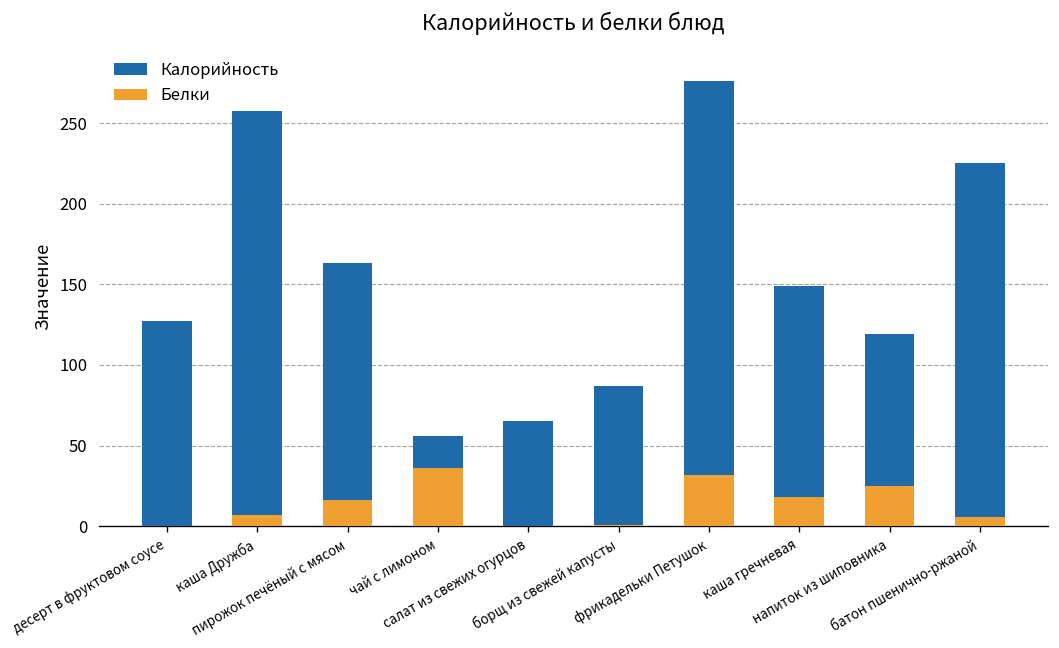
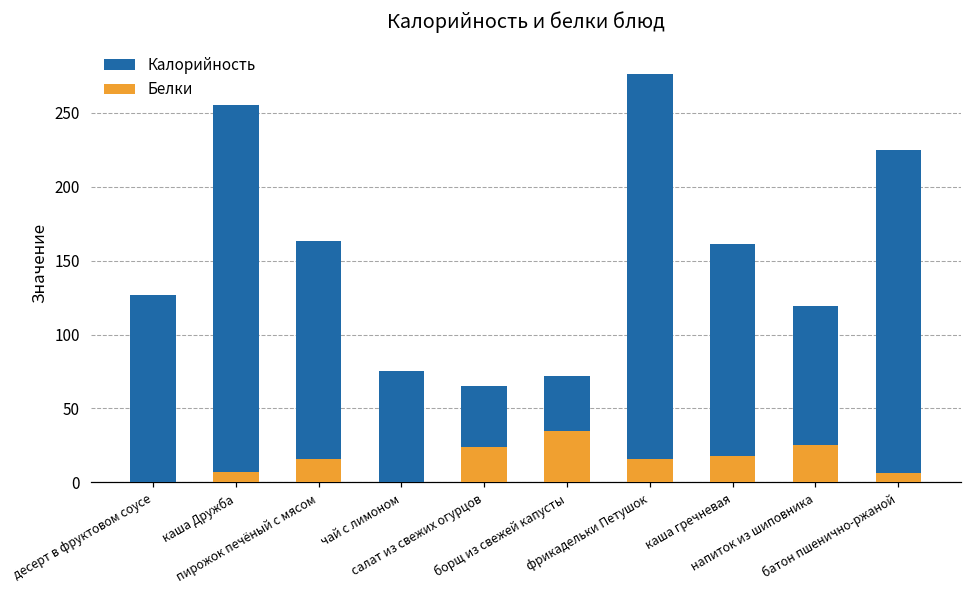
Калорийность, чай с лимоном: 56 -> 75
Белки, чай с лимоном: 36 -> 0
Белки, салат из свежих огурцов: 0 -> 24
Калорийность, борщ из свежей капусты: 87 -> 72
Белки, борщ из свежей капусты: 1 -> 35
Белки, фрикадельки Петушок: 32 -> 16
Калорийность, каша гречневая: 149 -> 161
